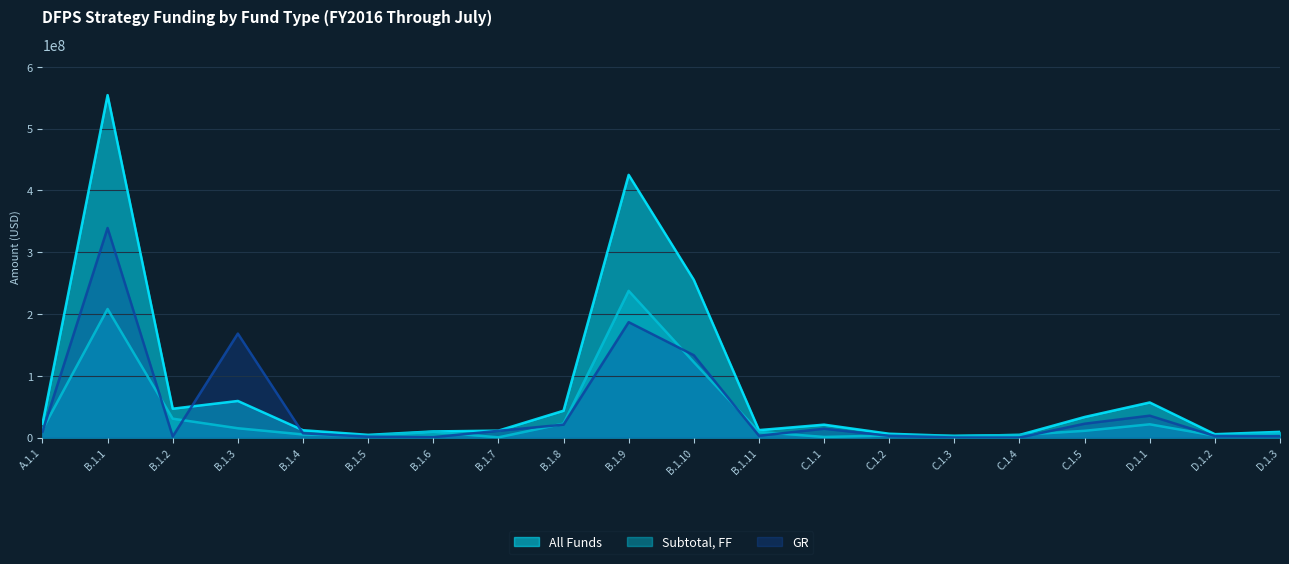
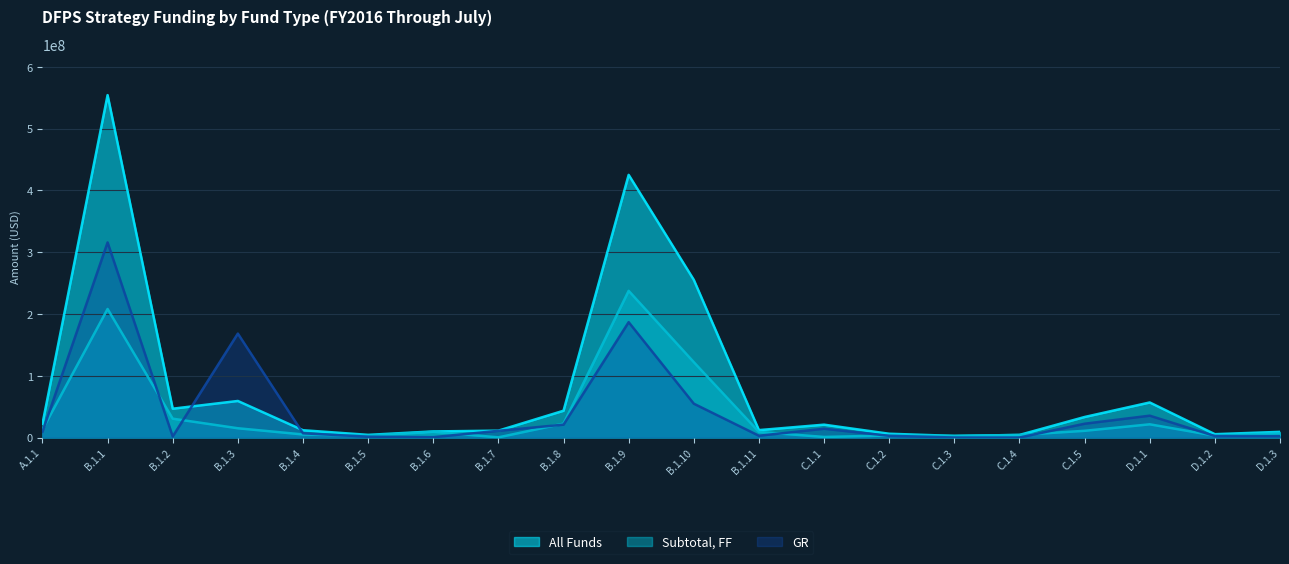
GR, B.1.1: 340000000 -> 320000000
GR, B.1.10: 130000000 -> 50000000
